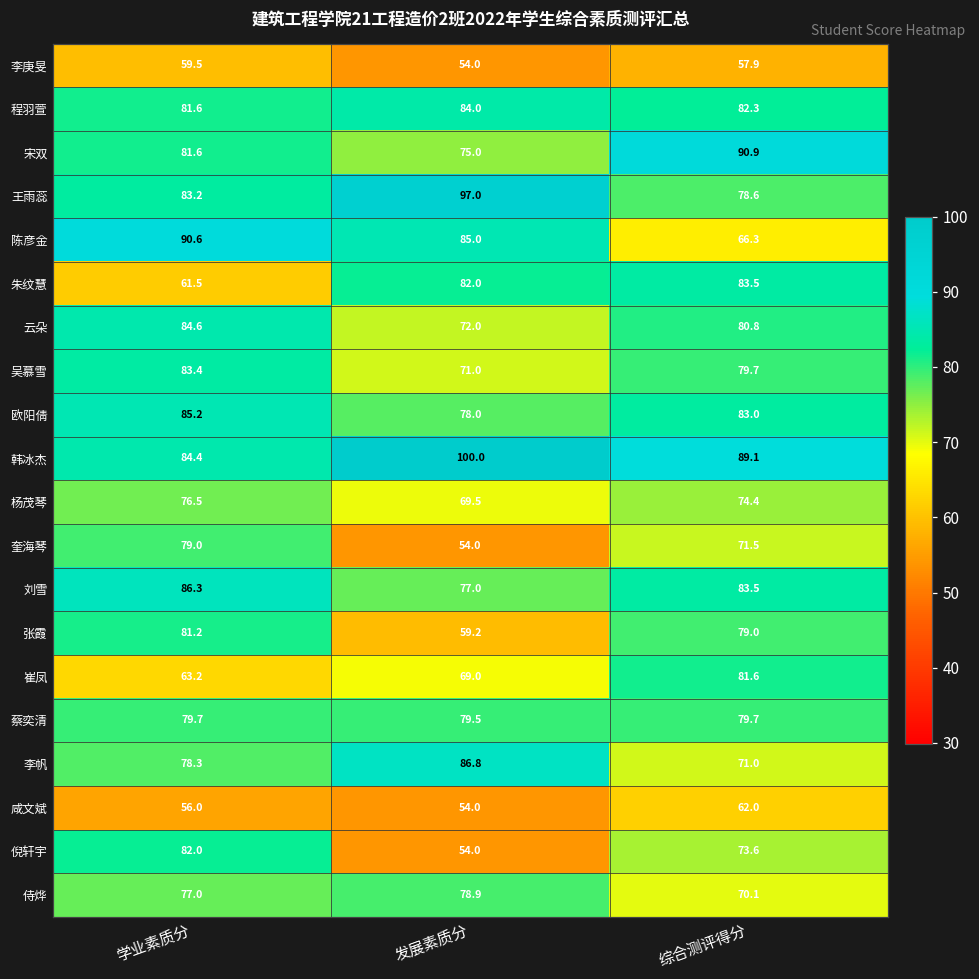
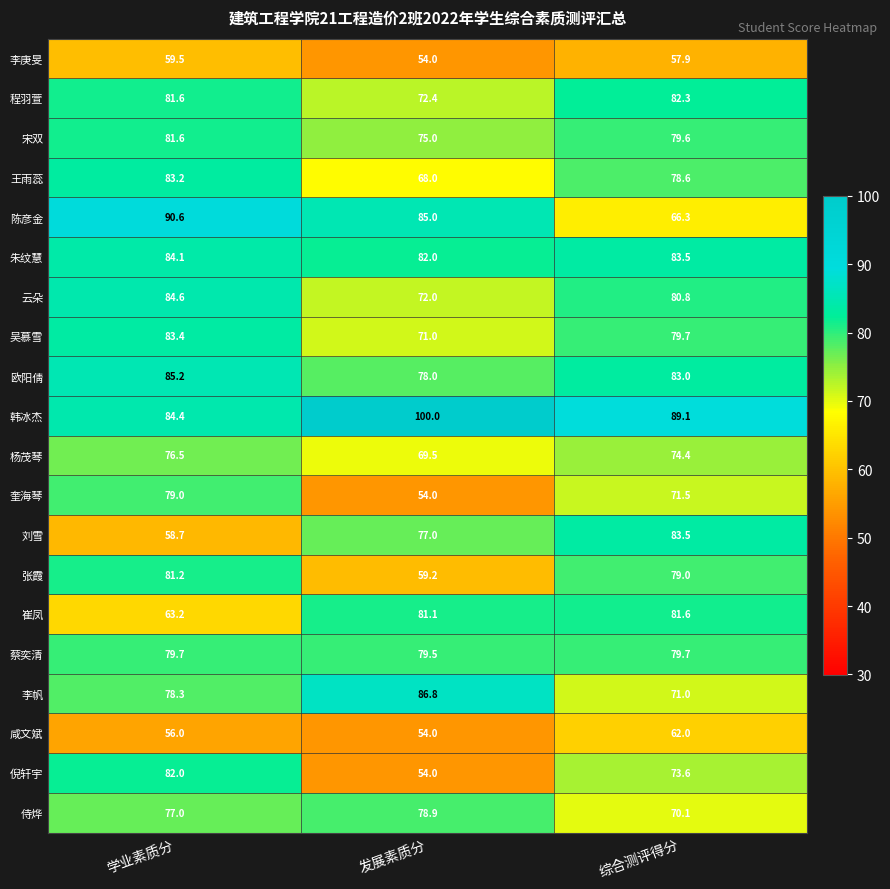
程羽萱, 发展素质分: 84.0 -> 72.4
宋双, 综合测评得分: 90.9 -> 79.6
王雨蕊, 发展素质分: 97.0 -> 68.0
朱纹慧, 学业素质分: 61.5 -> 84.1
刘雪, 学业素质分: 86.3 -> 58.7
崔凤, 发展素质分: 69.0 -> 81.1
